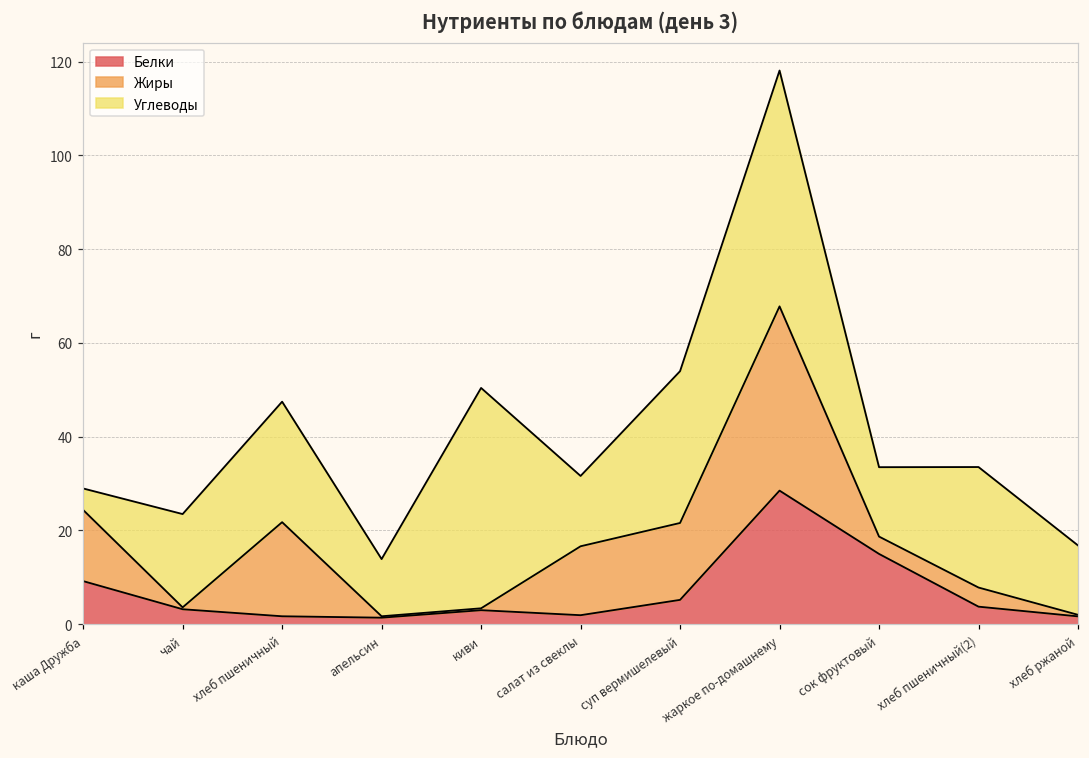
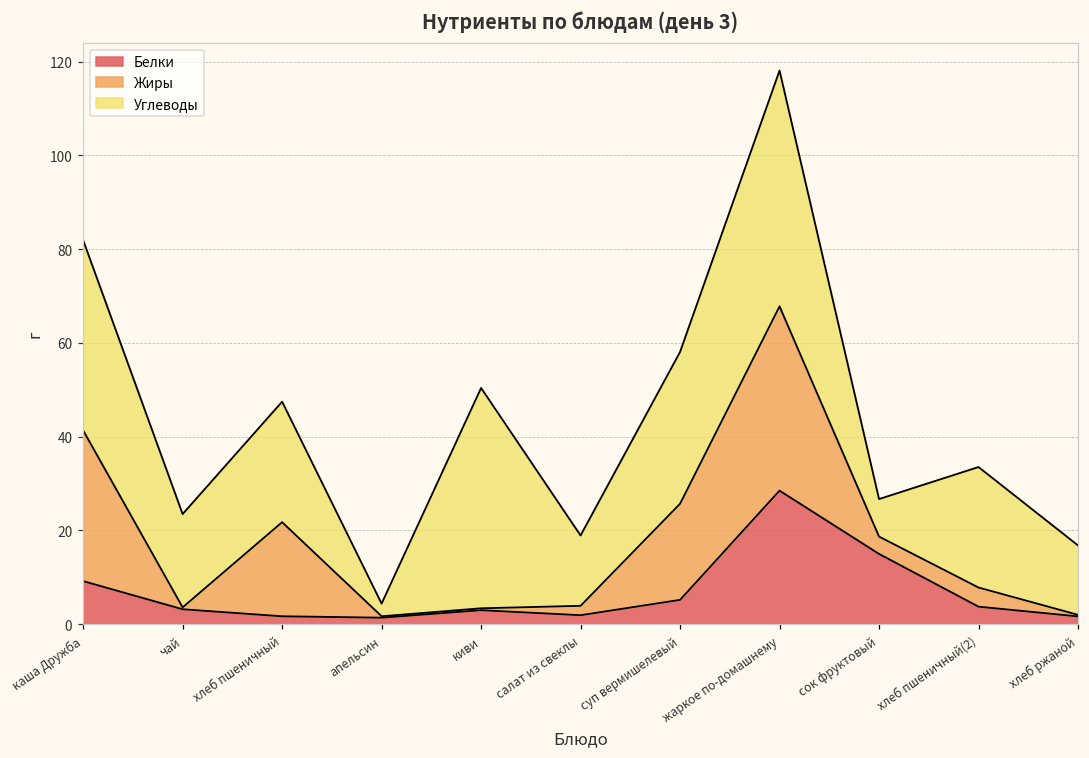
Жиры, каша Дружба: 15 -> 32
Углеводы, каша Дружба: 5 -> 41
Углеводы, апельсин: 12 -> 3
Жиры, салат из свеклы: 15 -> 2
Жиры, суп вермишелевый: 16 -> 21
Углеводы, сок фруктовый: 15 -> 8
